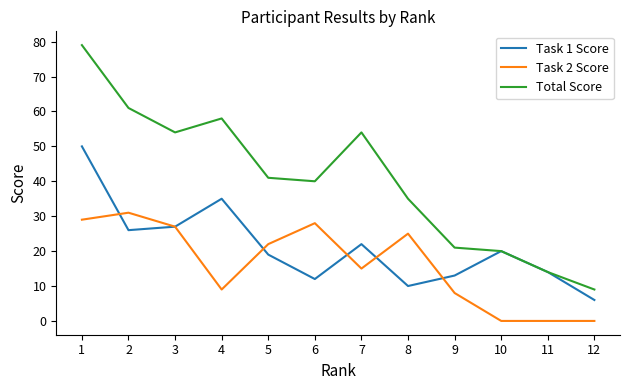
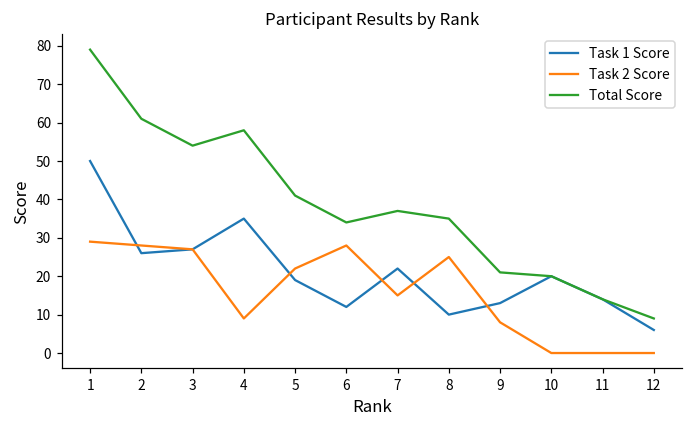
Task 2 Score, 2: 31 -> 28
Total Score, 6: 40 -> 34
Total Score, 7: 54 -> 37
